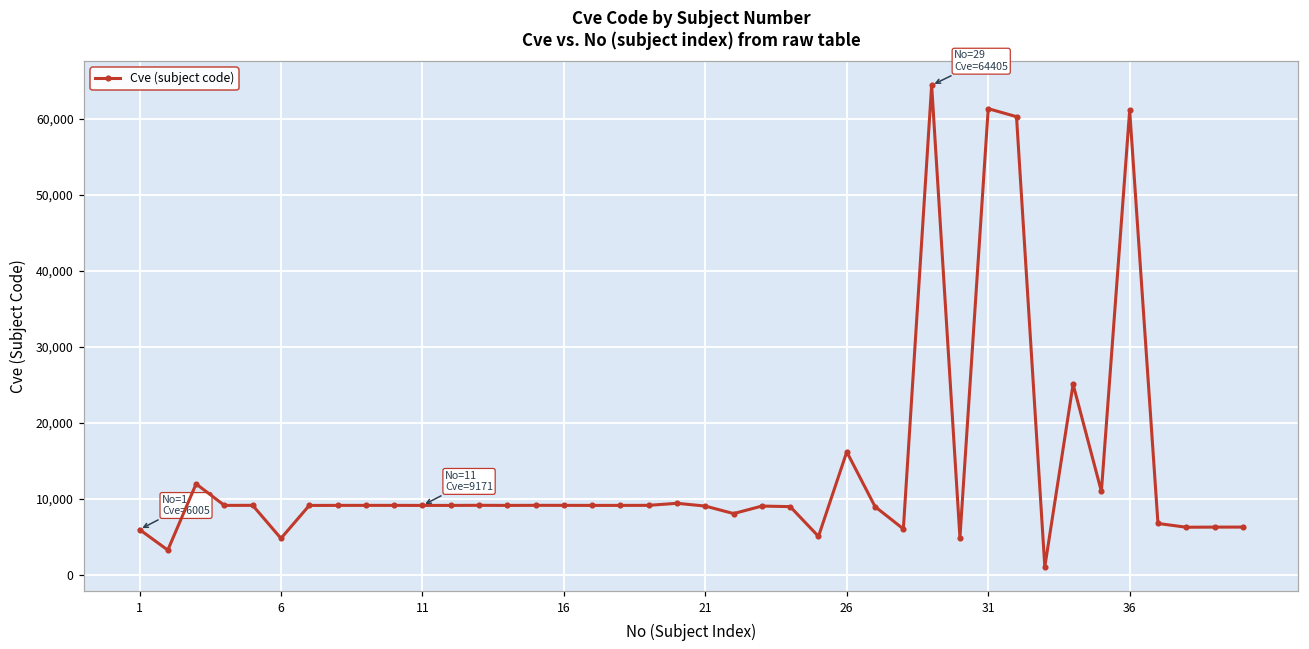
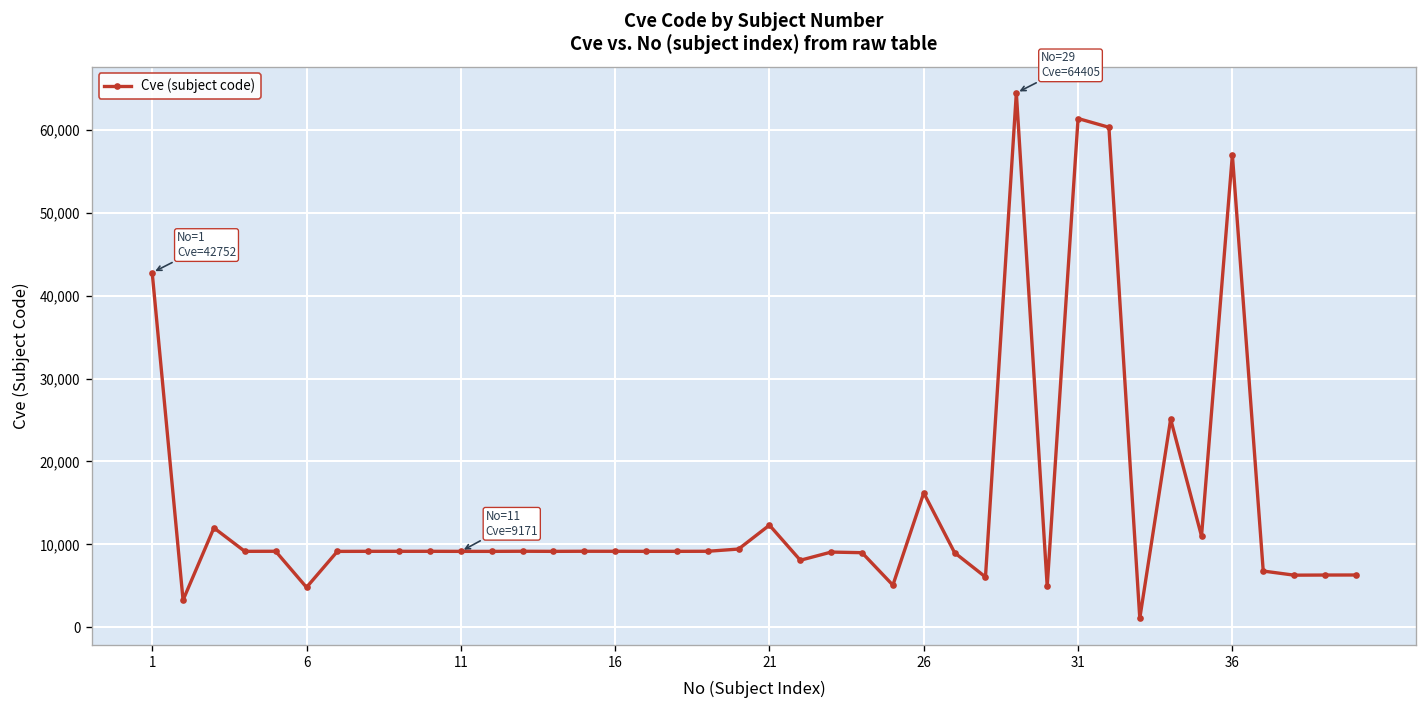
1: 6005 -> 42752
21: 9,000 -> 12,000
36: 61,000 -> 57,000
